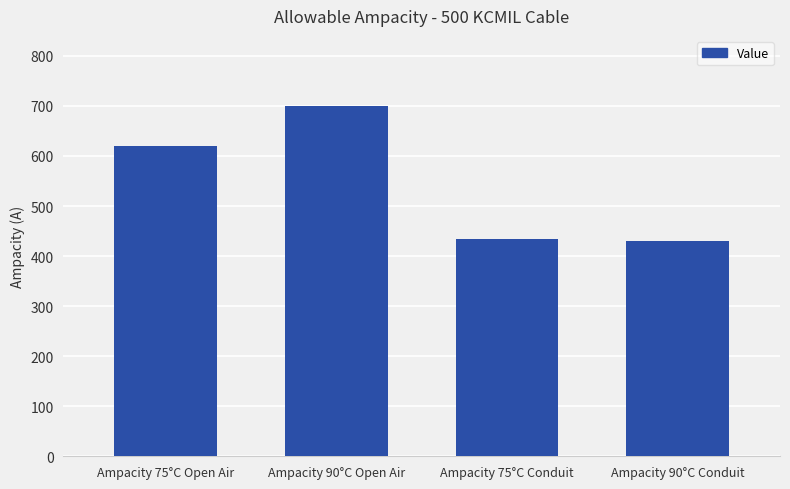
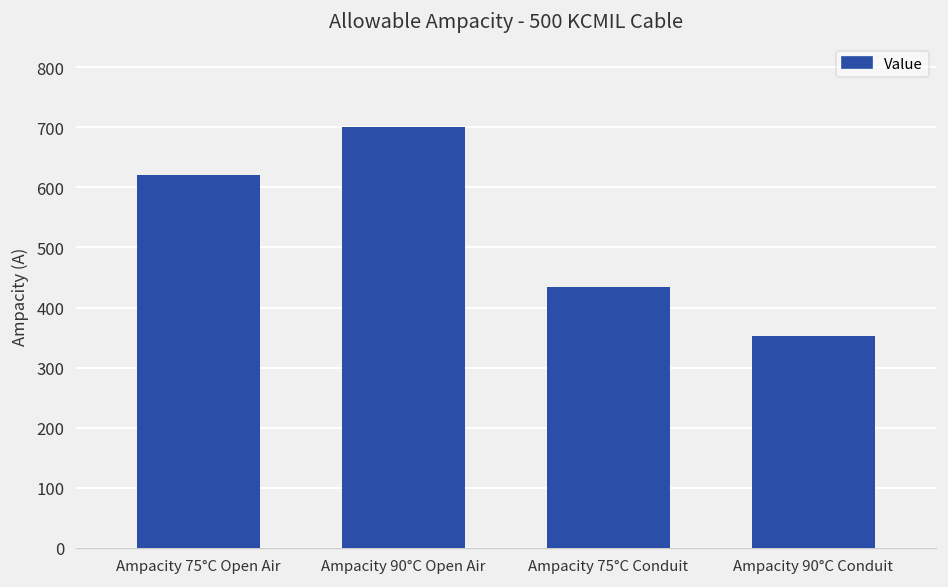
Ampacity 90°C Conduit: 430 -> 350
